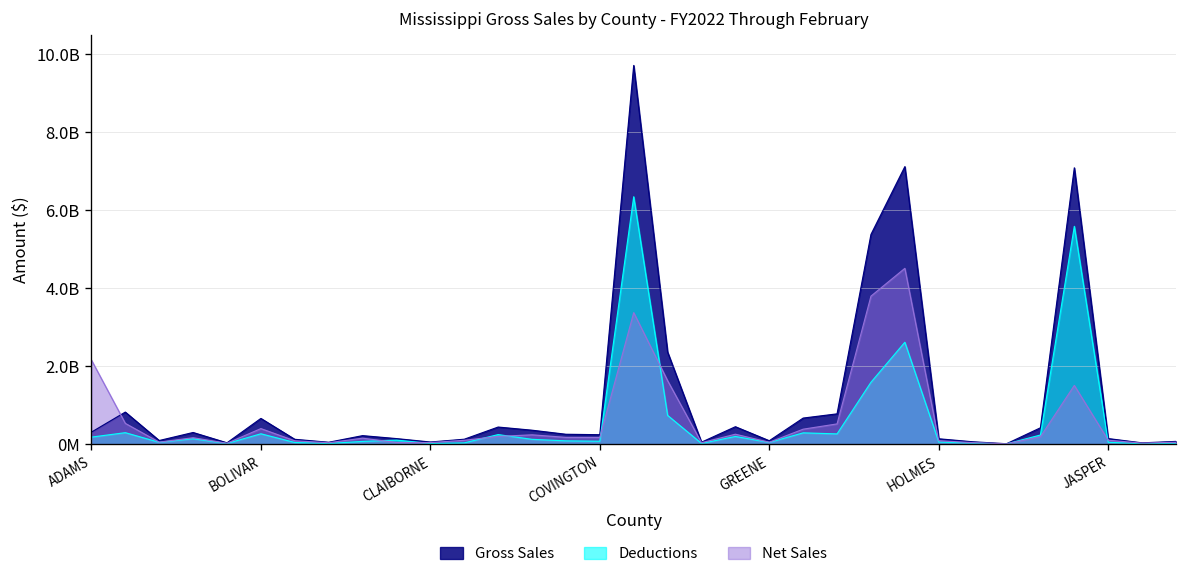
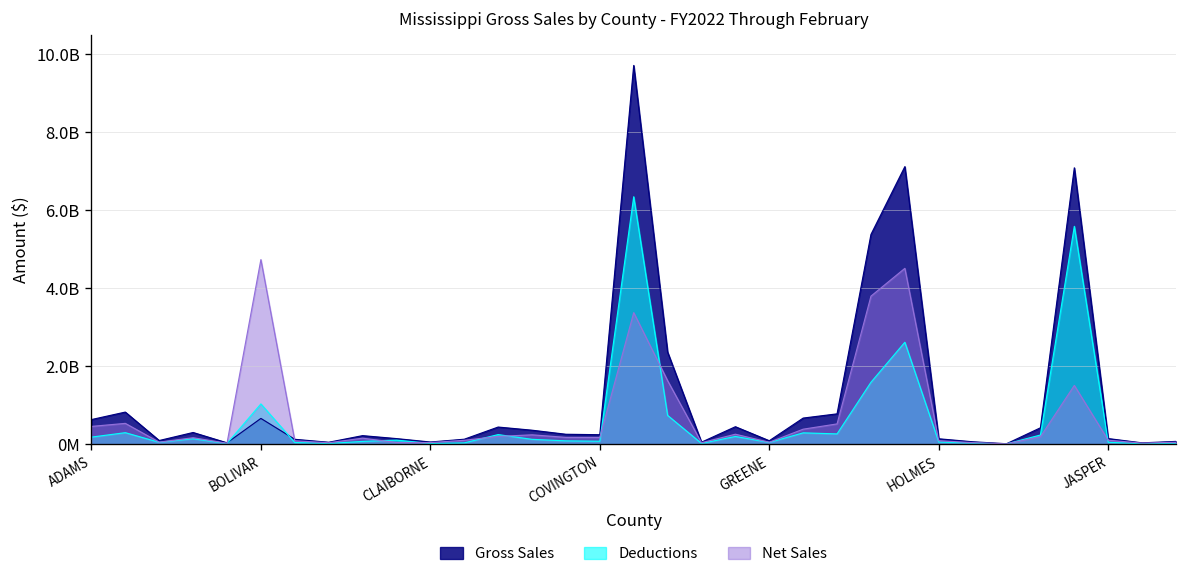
Gross Sales, ADAMS: 300000000 -> 600000000
Net Sales, ADAMS: 2200000000 -> 400000000
Deductions, BOLIVAR: 300000000 -> 1000000000
Net Sales, BOLIVAR: 400000000 -> 4700000000
